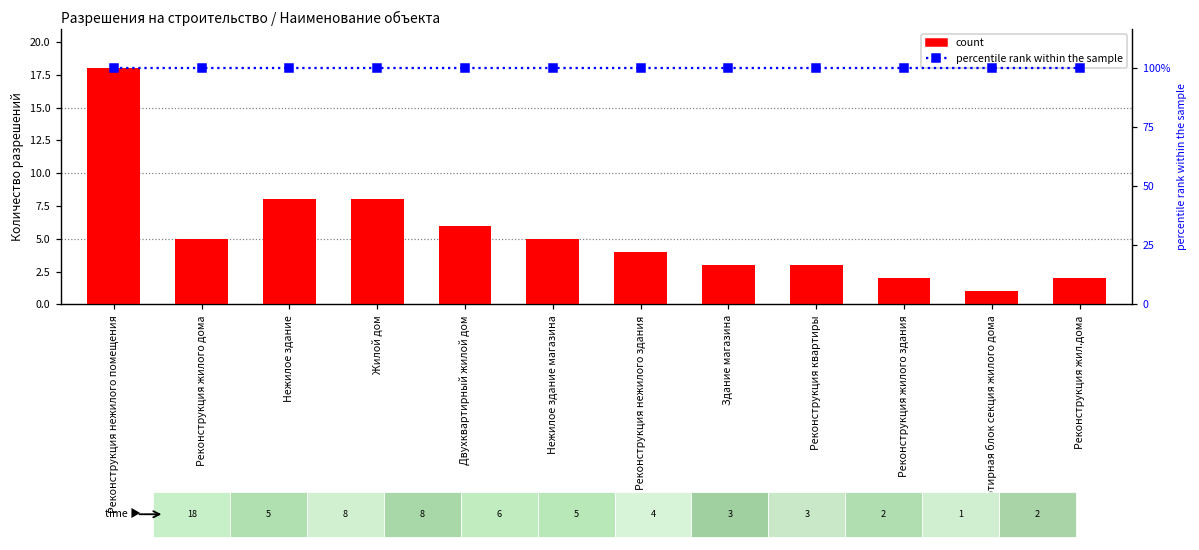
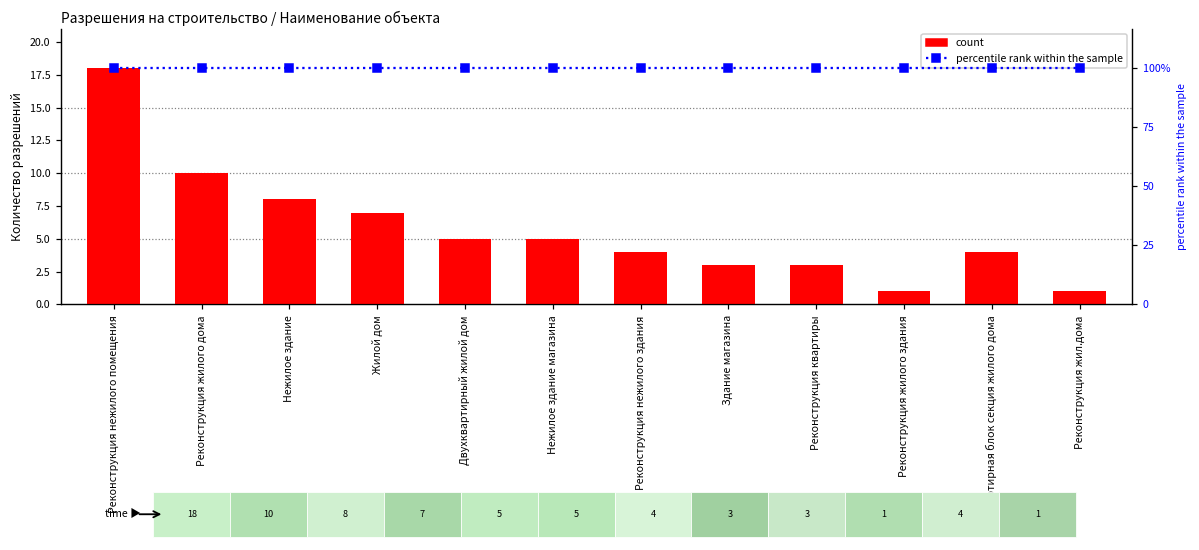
count, Реконструкция жилого дома: 5 -> 10
count, Жилой дом: 8 -> 7
count, Двухквартирный жилой дом: 6 -> 5
count, Реконструкция жилого здания: 2 -> 1
count, 29 квартирная блок секция жилого дома: 1 -> 4
count, Реконструкция жил.дома: 2 -> 1
